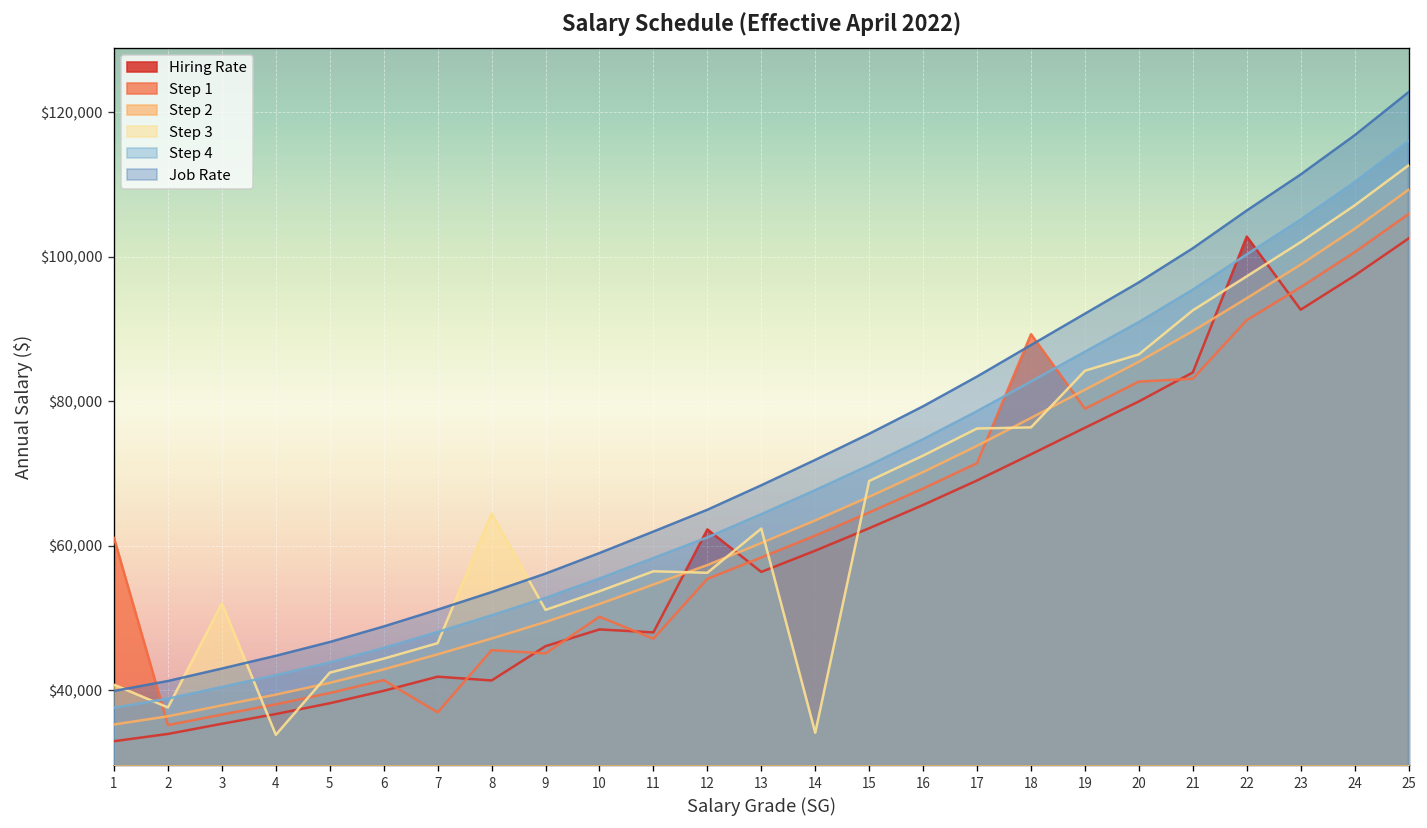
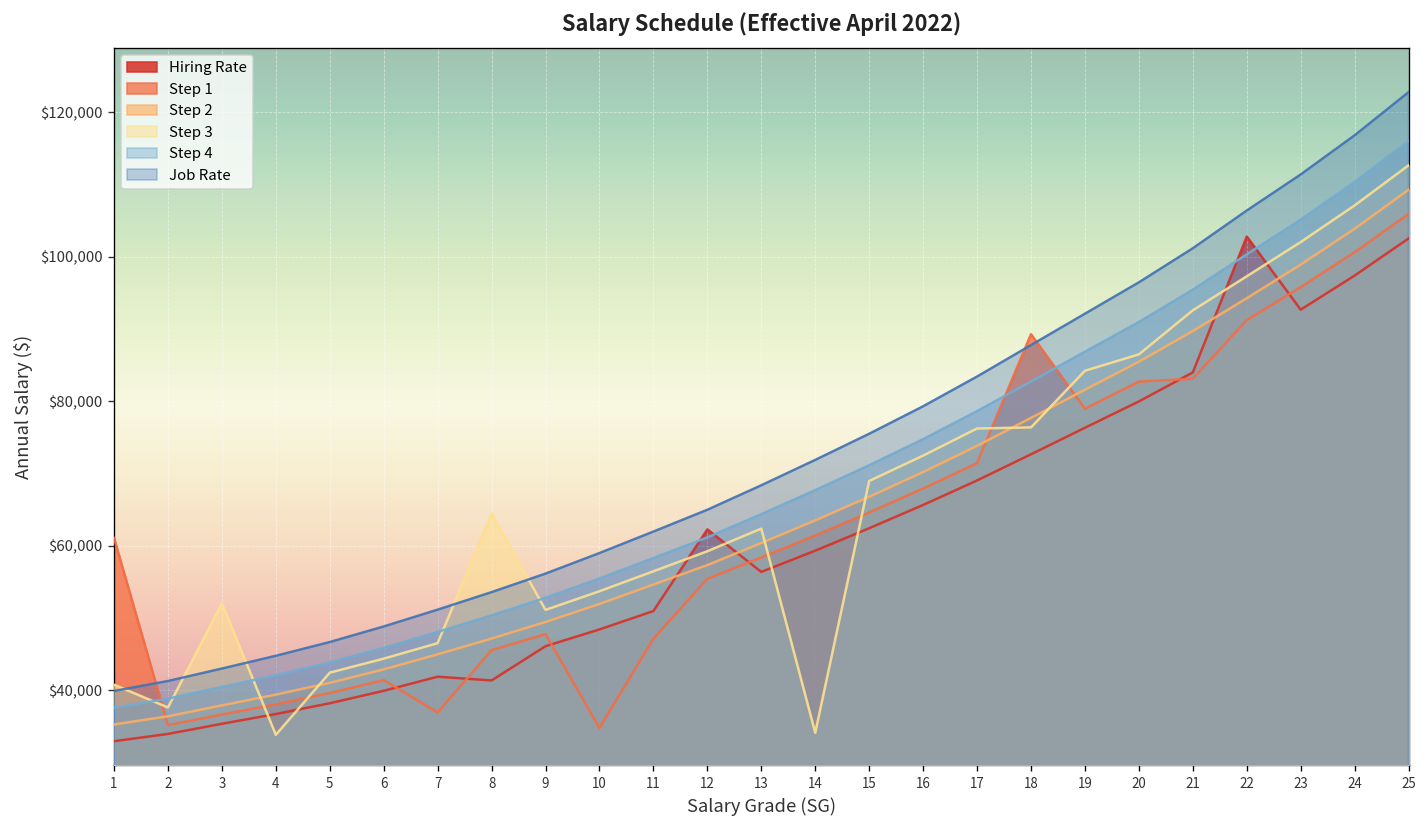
Step 1, 9: $45,000 -> $48,000
Step 1, 10: $50,000 -> $35,000
Hiring Rate, 11: $48,000 -> $51,000
Step 3, 12: $56,000 -> $59,000
